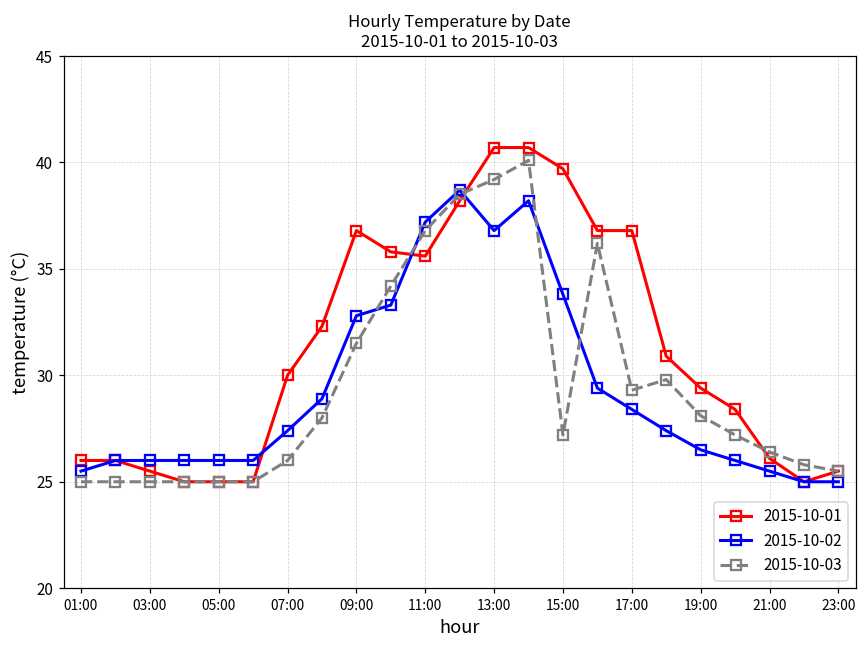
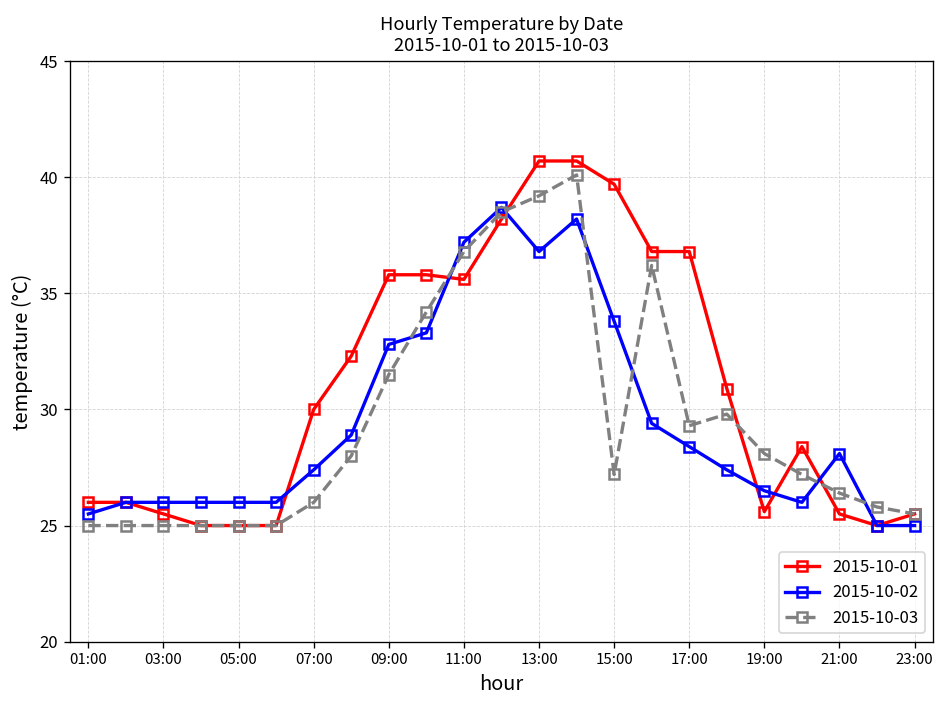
2015-10-01, 09:00: 36.8 -> 35.8
2015-10-01, 19:00: 29.4 -> 25.6
2015-10-01, 21:00: 26.1 -> 25.5
2015-10-02, 21:00: 25.5 -> 28.1
